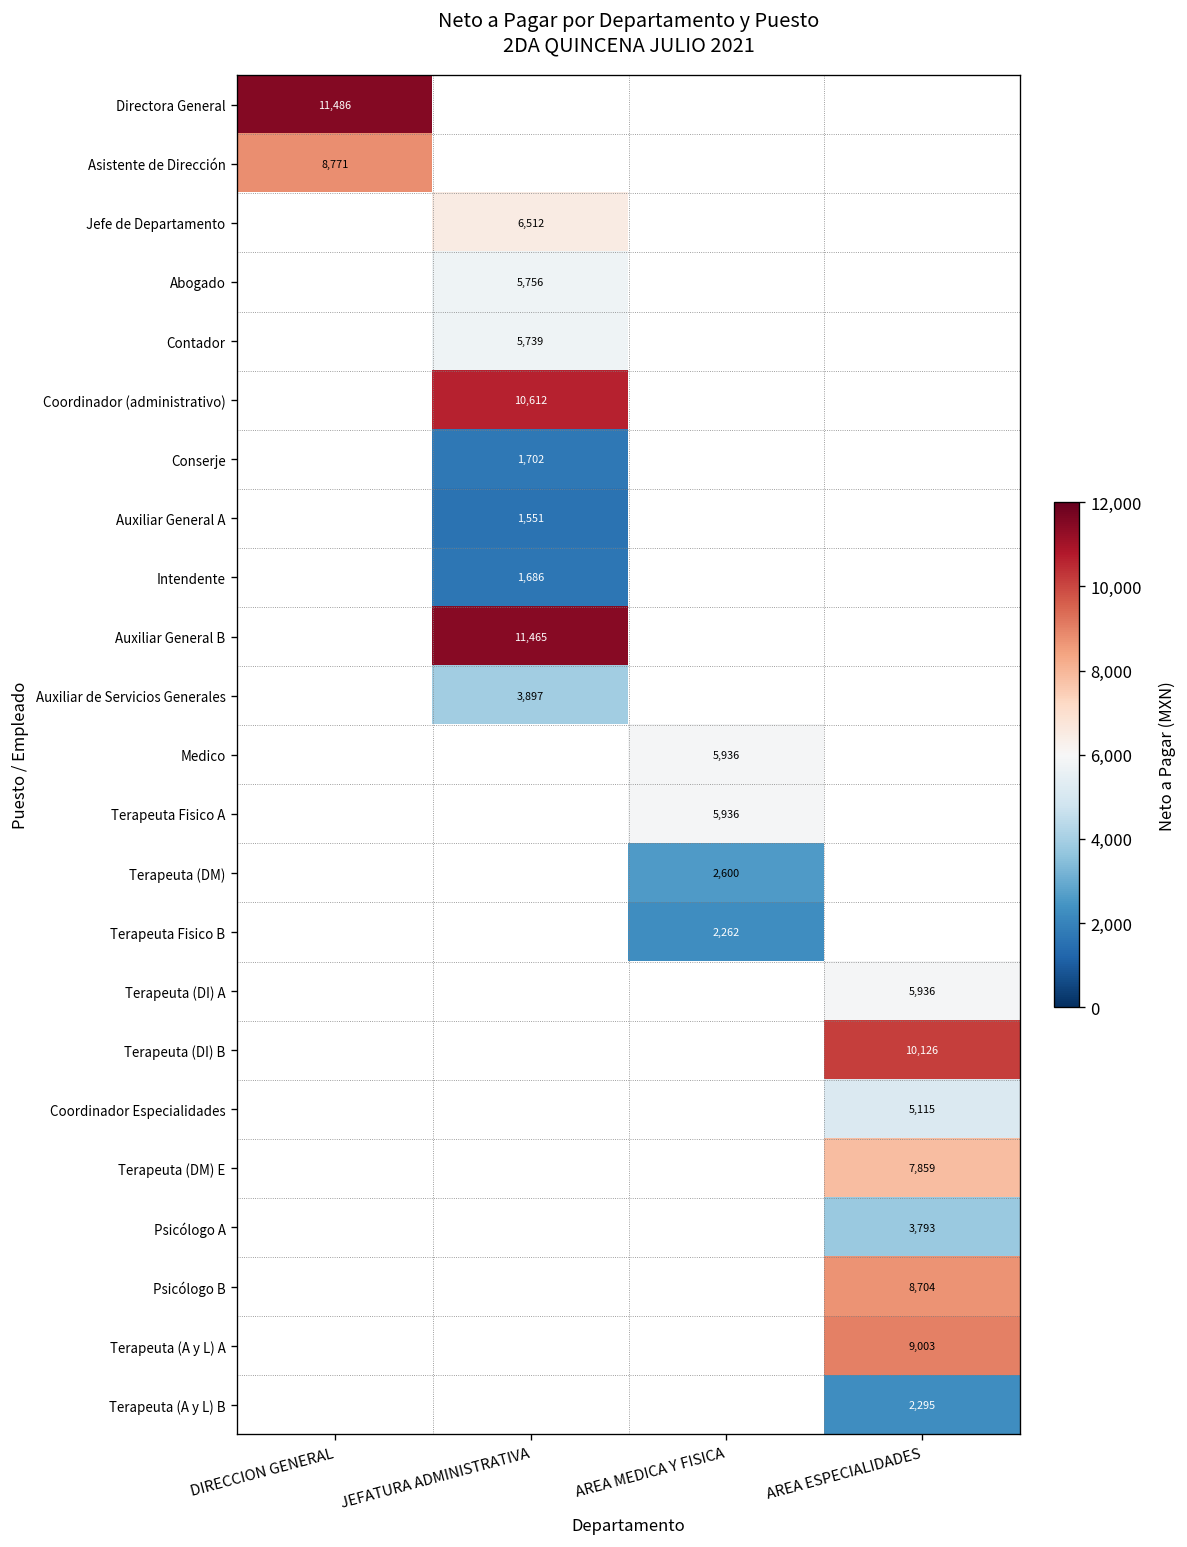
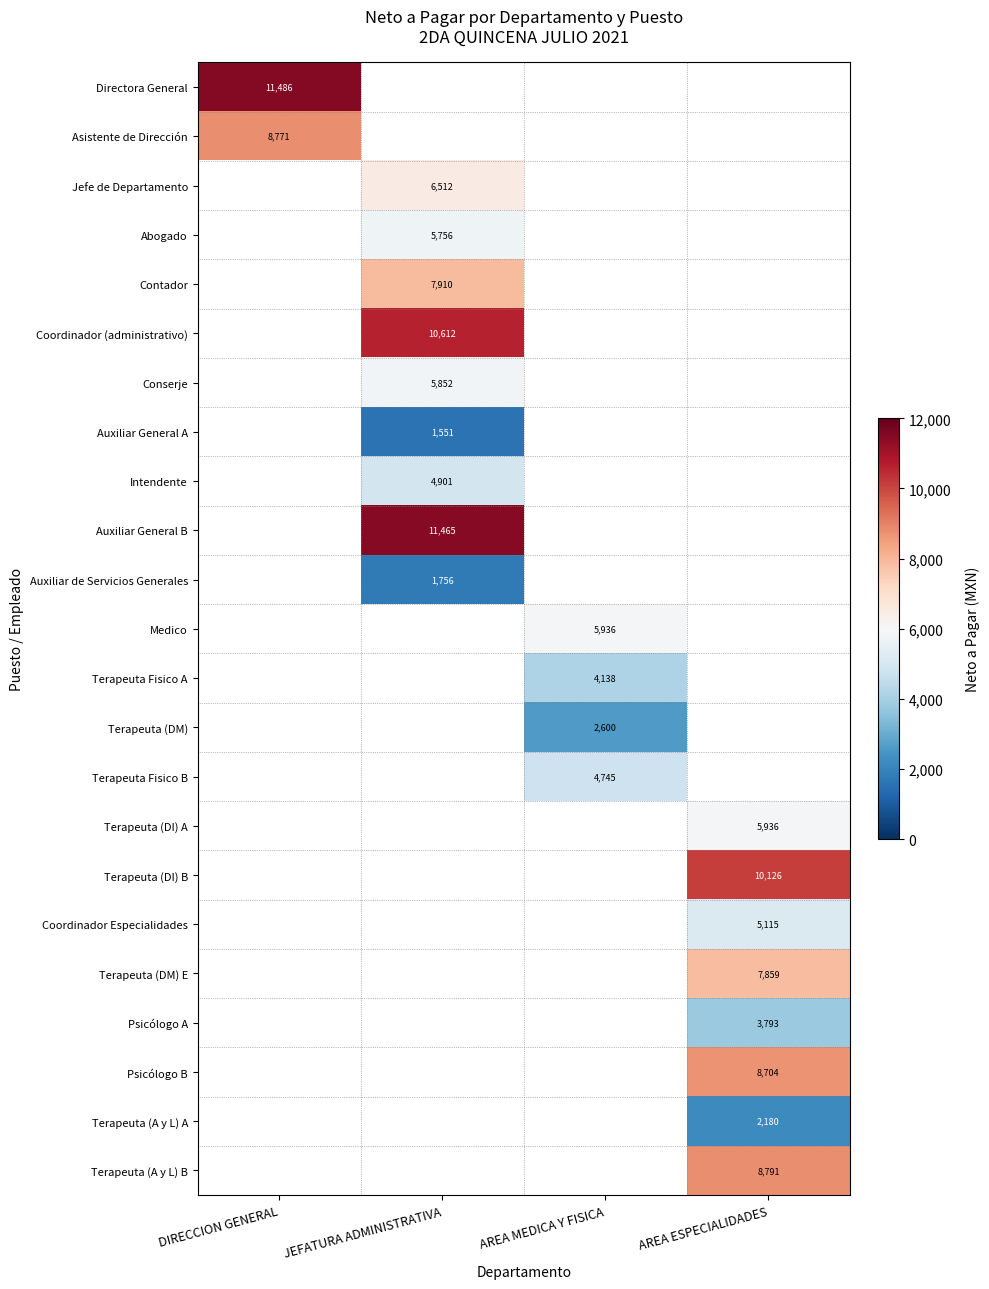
Contador, JEFATURA ADMINISTRATIVA: 5,739 -> 7,910
Conserje, JEFATURA ADMINISTRATIVA: 1,702 -> 5,852
Intendente, JEFATURA ADMINISTRATIVA: 1,686 -> 4,901
Auxiliar de Servicios Generales, JEFATURA ADMINISTRATIVA: 3,897 -> 1,756
Terapeuta Fisico A, AREA MEDICA Y FISICA: 5,936 -> 4,138
Terapeuta Fisico B, AREA MEDICA Y FISICA: 2,262 -> 4,745
Terapeuta (A y L) A, AREA ESPECIALIDADES: 9,003 -> 2,180
Terapeuta (A y L) B, AREA ESPECIALIDADES: 2,295 -> 8,791
